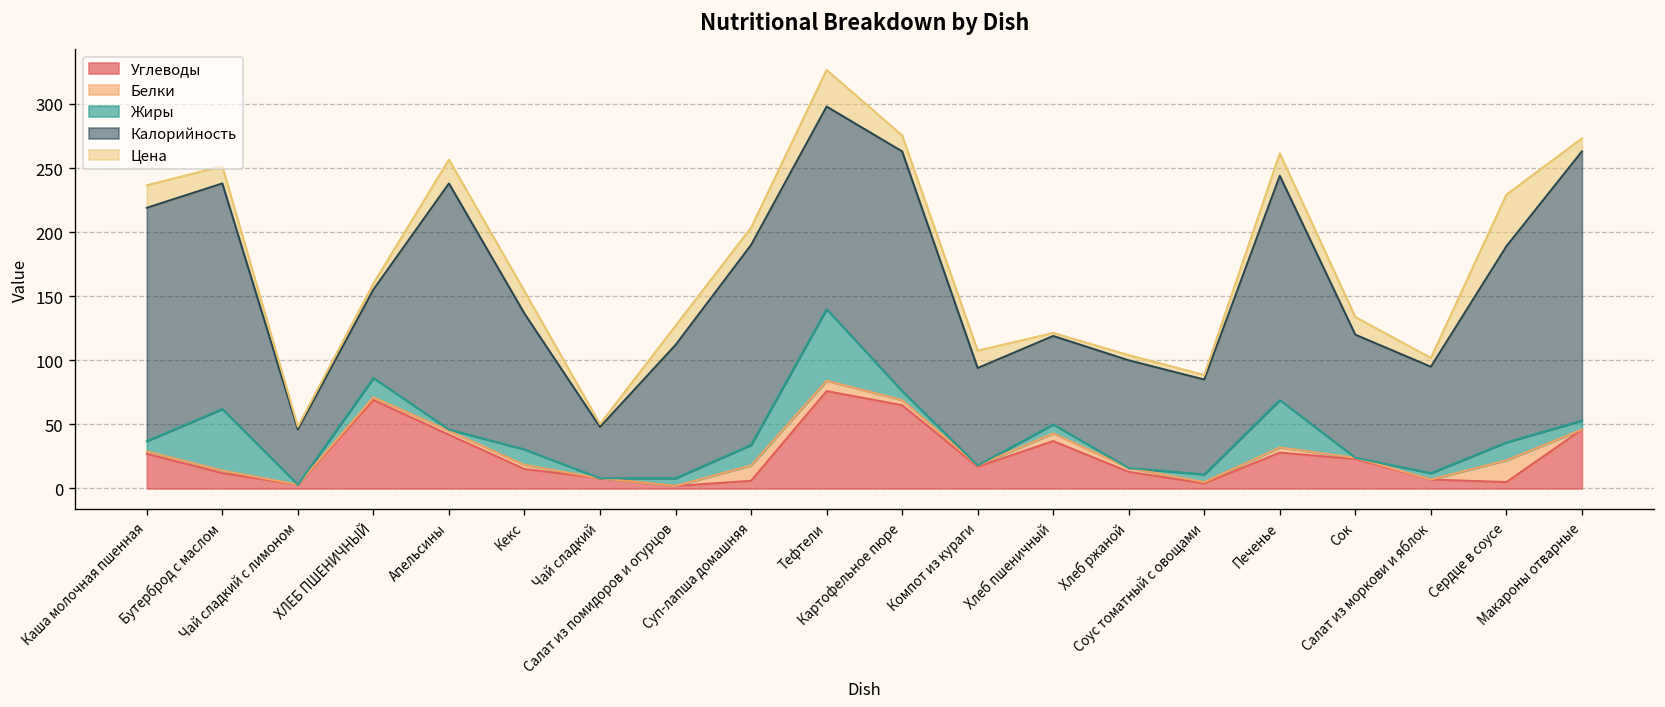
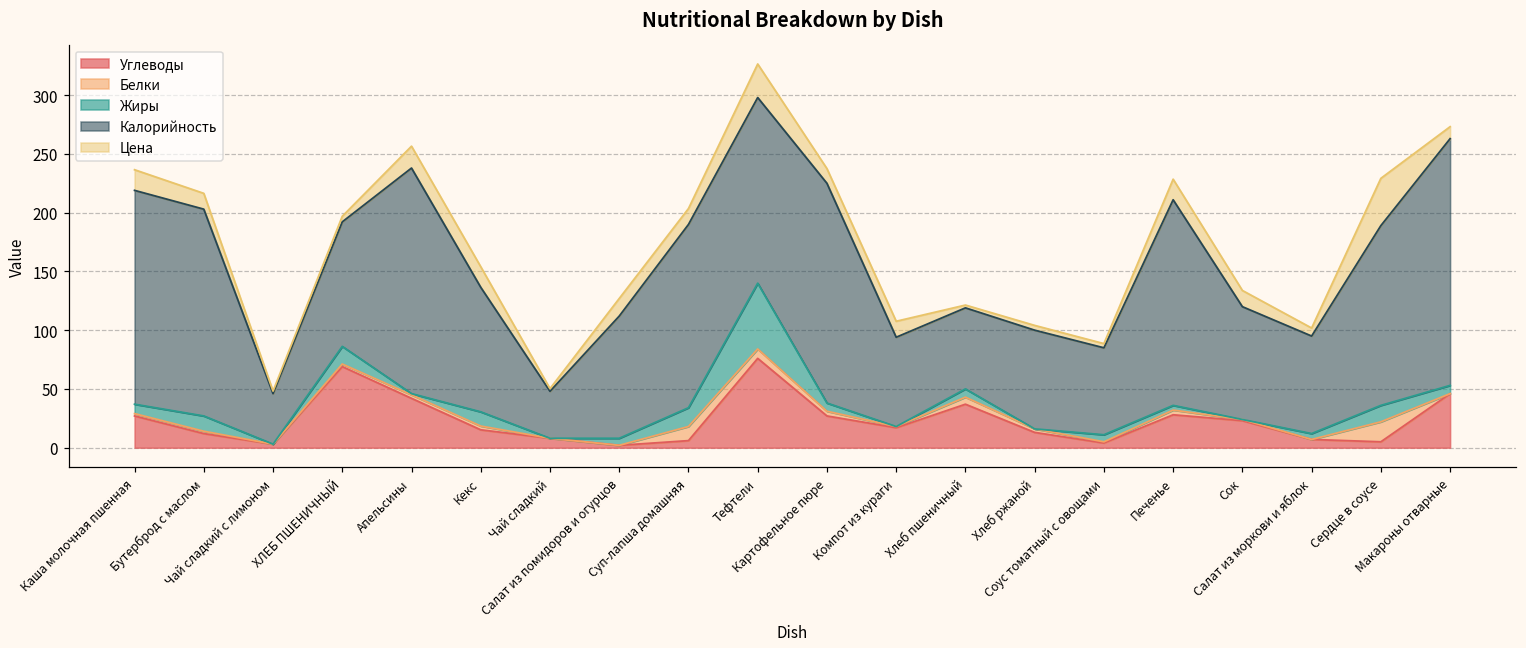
Жиры, Бутерброд с маслом: 48 -> 13
Калорийность, ХЛЕБ ПШЕНИЧНЫЙ: 69 -> 106
Углеводы, Картофельное пюре: 65 -> 27
Жиры, Печенье: 37 -> 4
